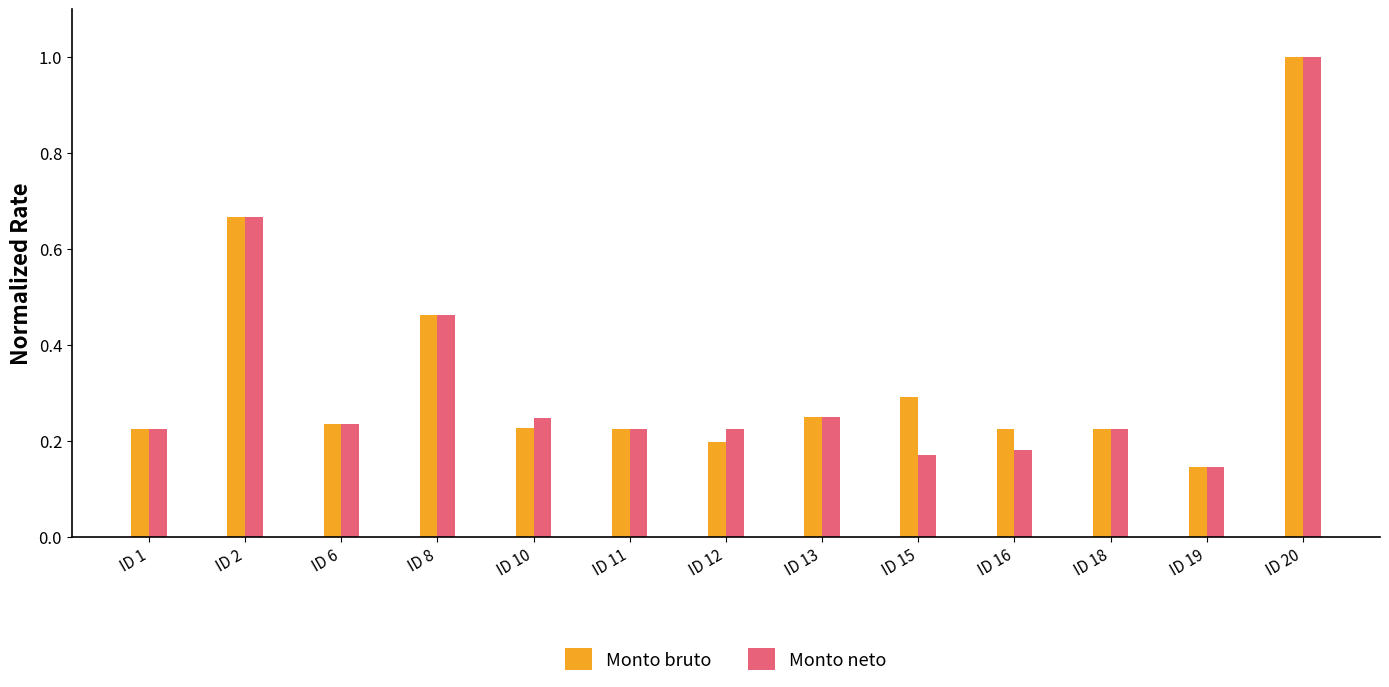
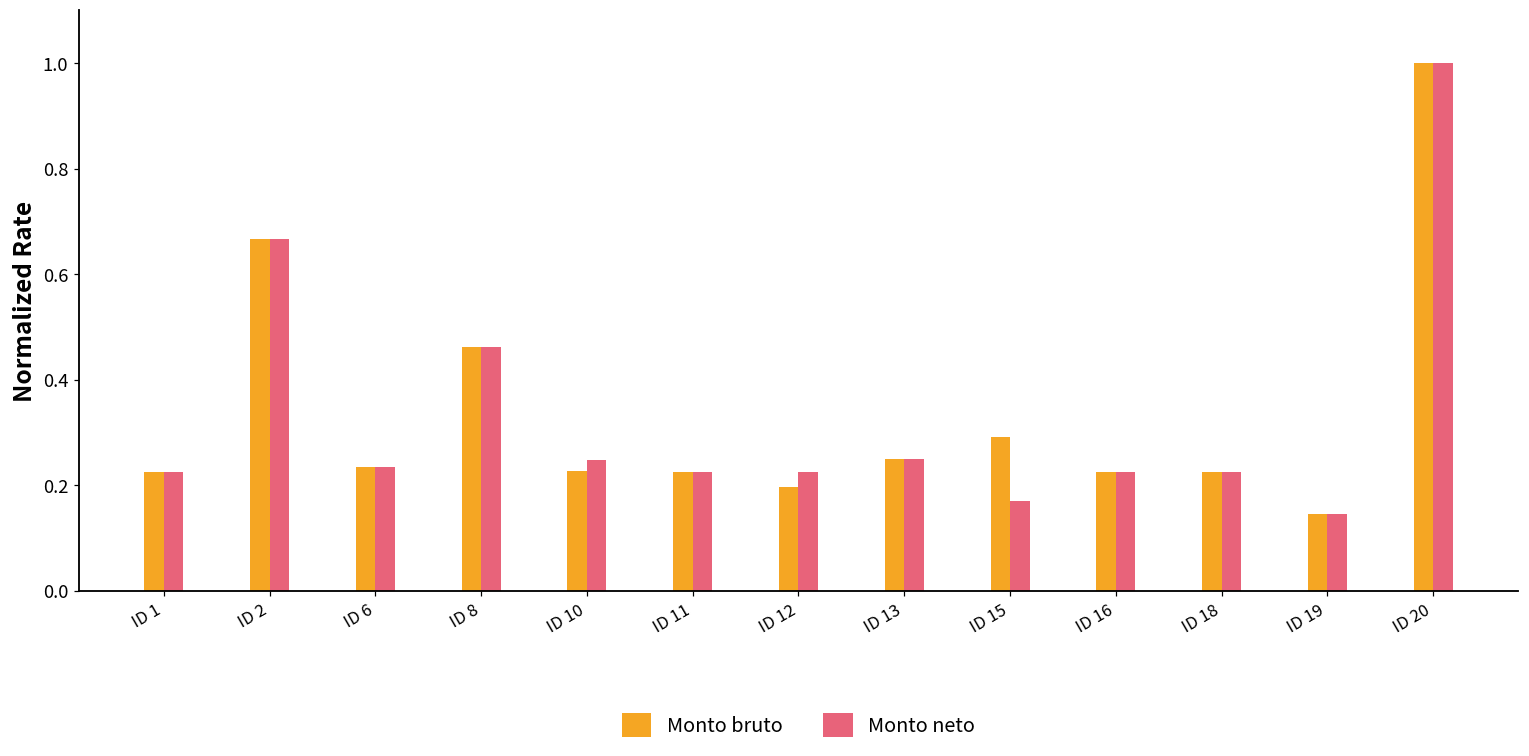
Monto neto, ID 16: 0.18 -> 0.23
